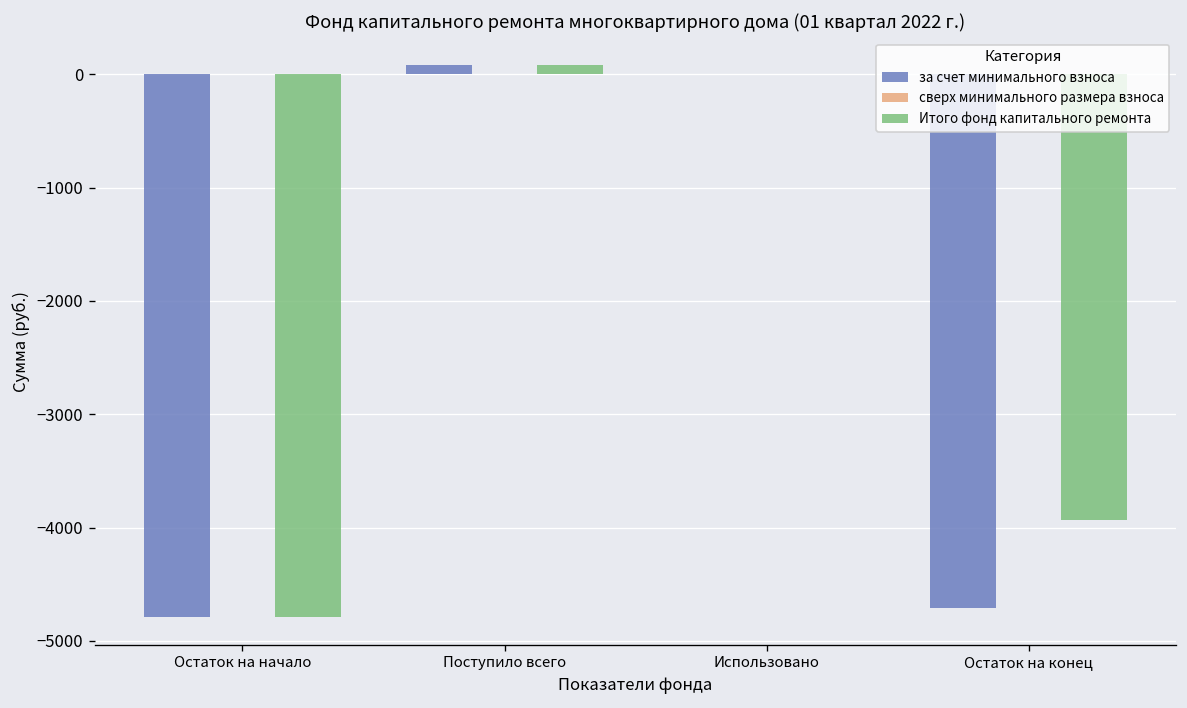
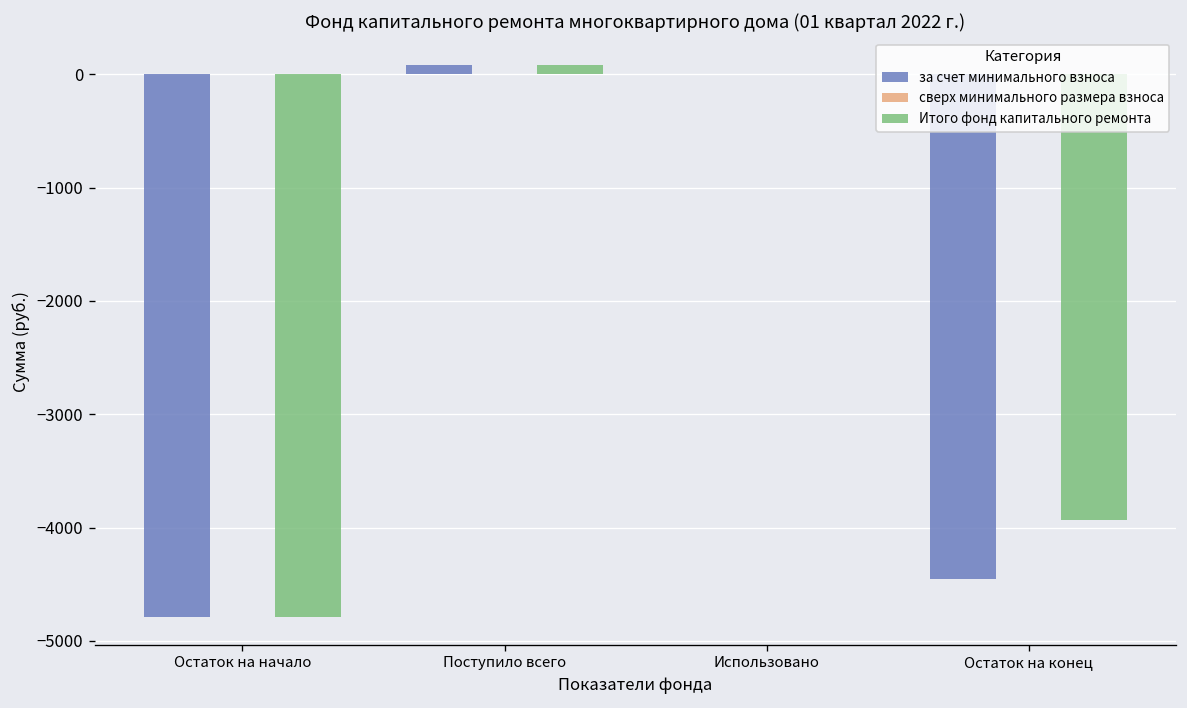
за счет минимального взноса, Остаток на конец: -4700 -> -4500
